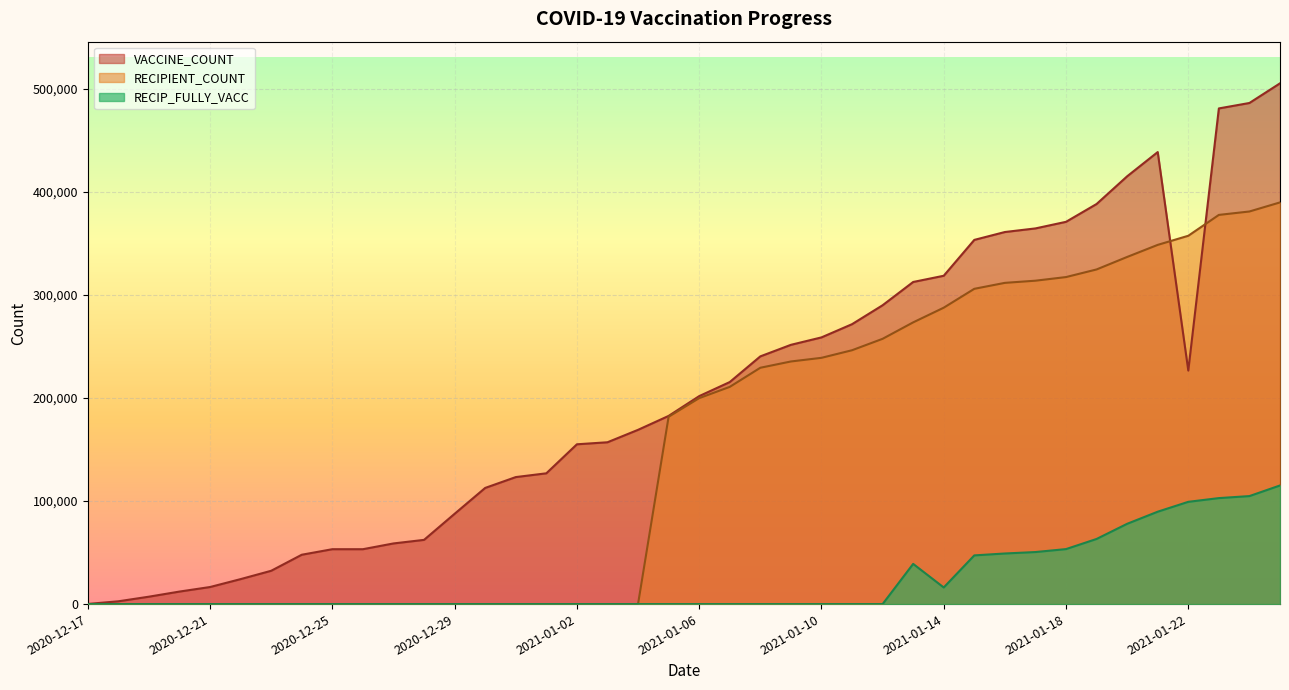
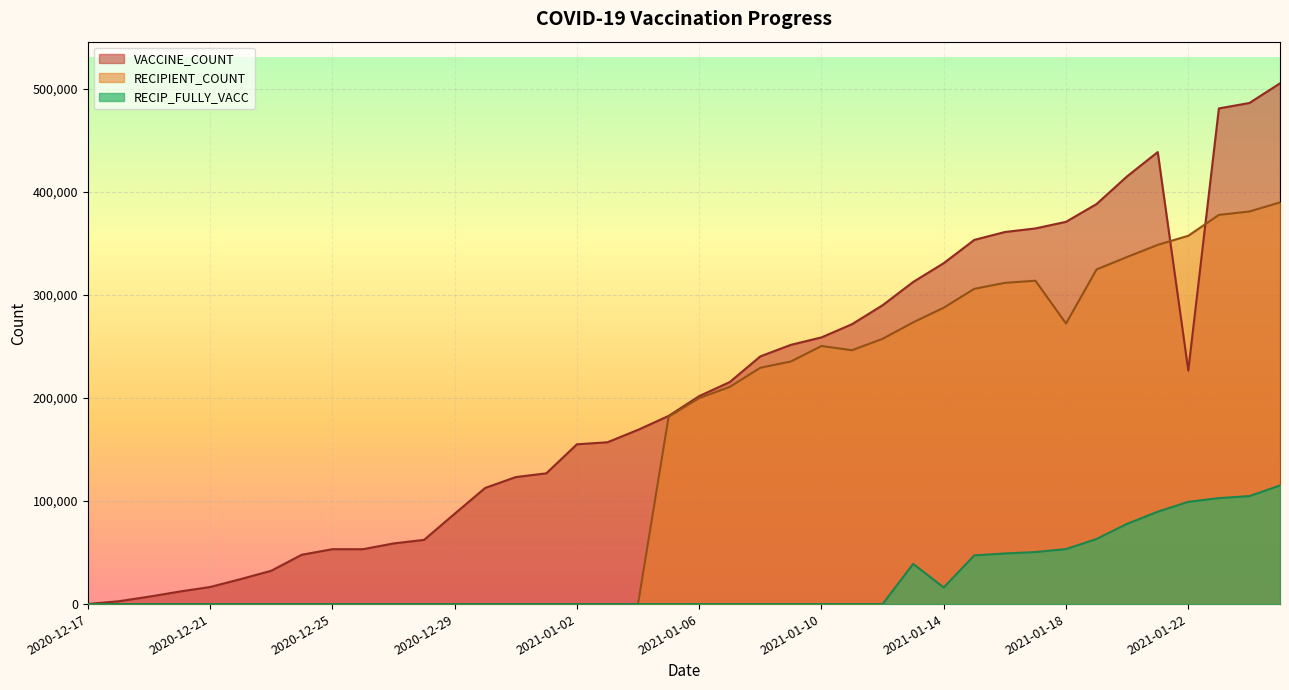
RECIPIENT_COUNT, 2021-01-10: 239,000 -> 250,000
VACCINE_COUNT, 2021-01-14: 319,000 -> 331,000
RECIPIENT_COUNT, 2021-01-18: 317,000 -> 272,000
